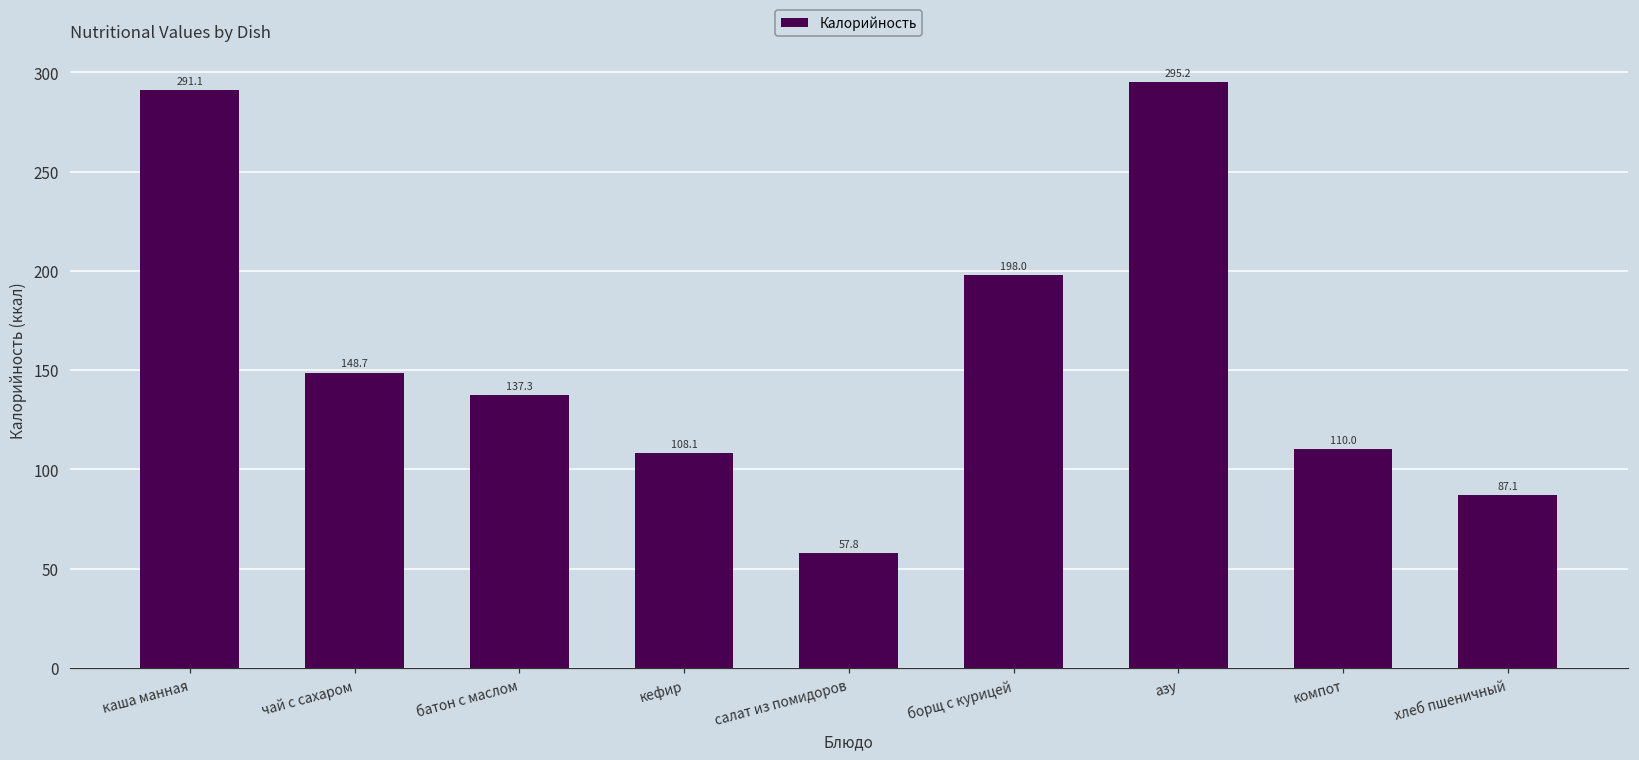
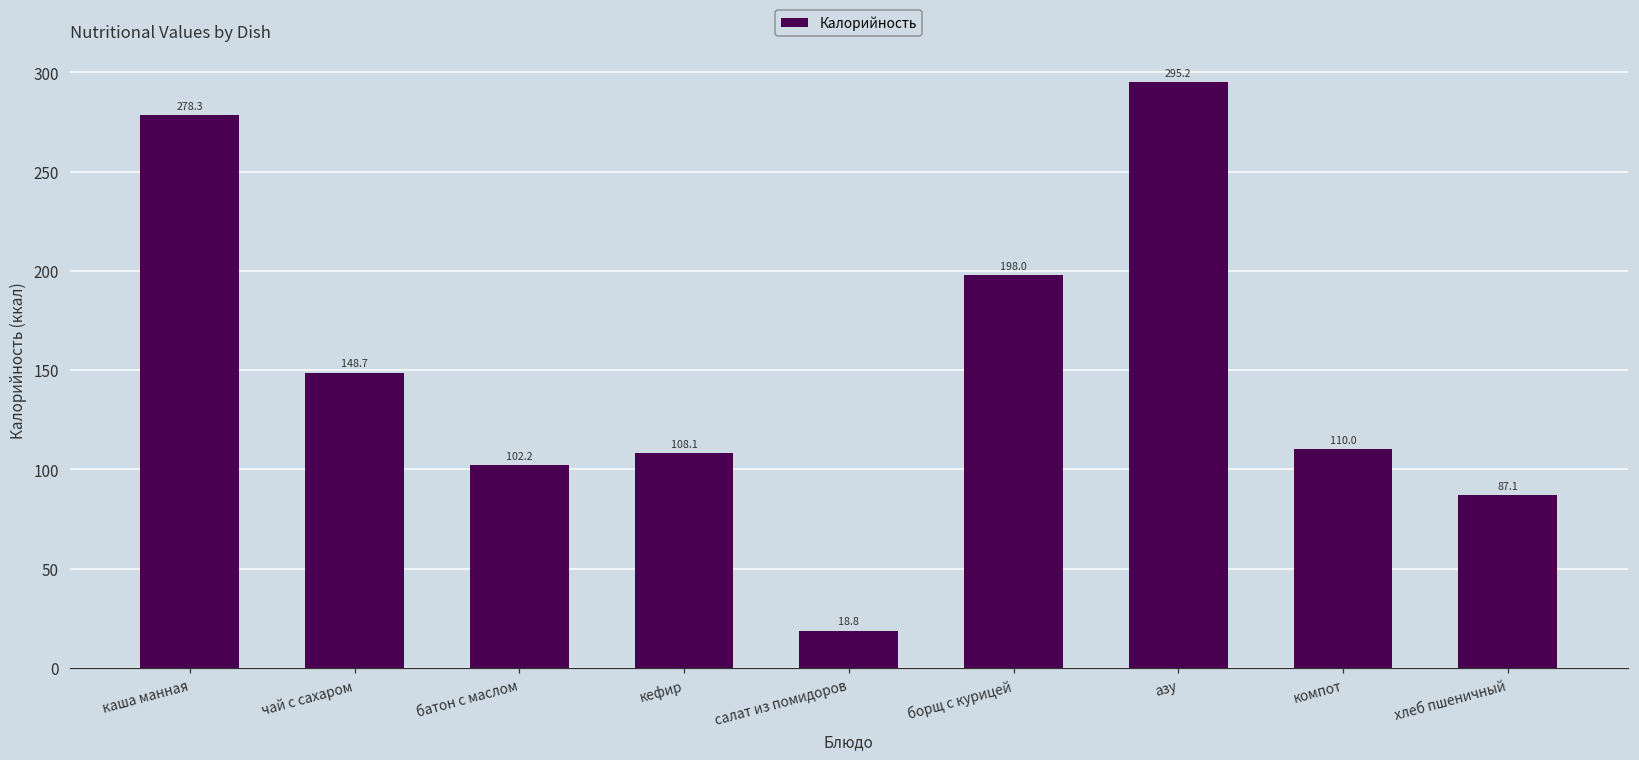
каша манная: 291.1 -> 278.3
батон с маслом: 137.3 -> 102.2
салат из помидоров: 57.8 -> 18.8
